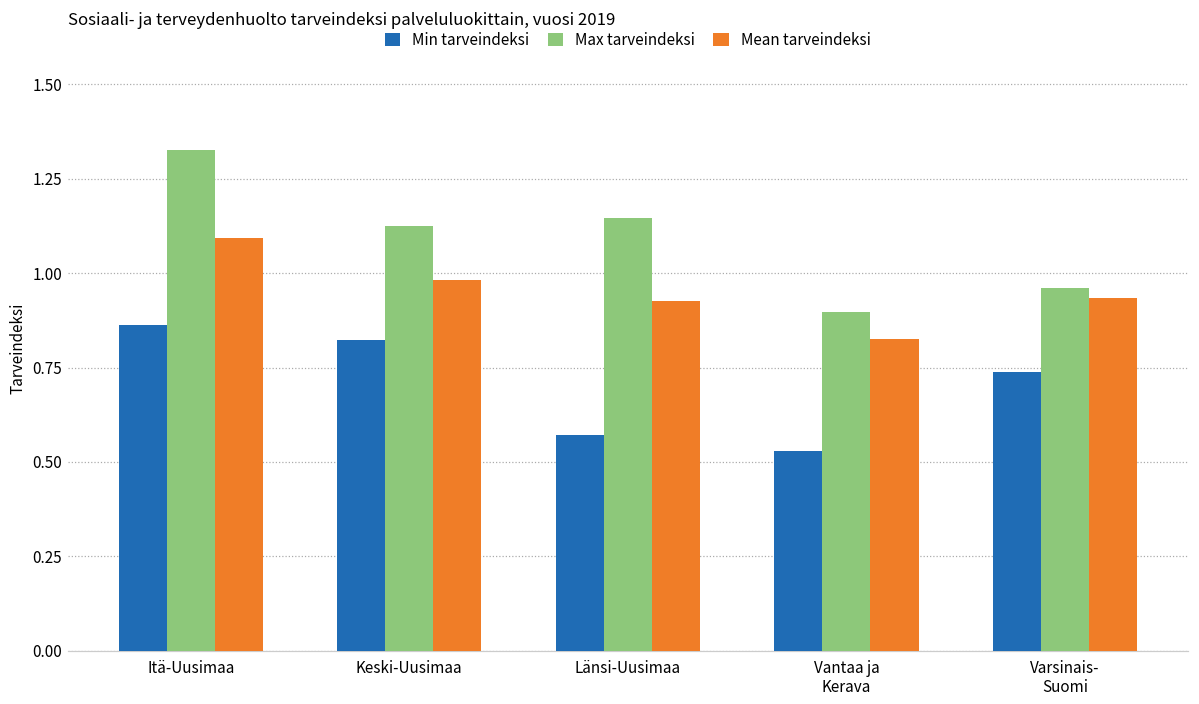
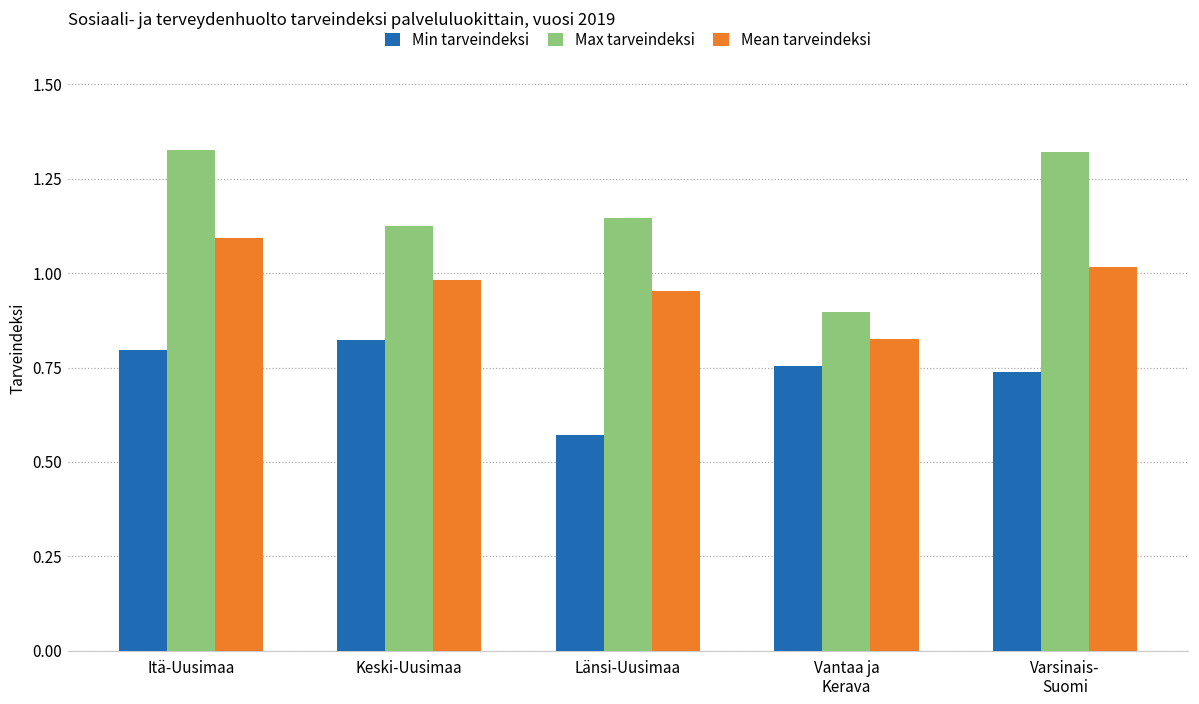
Min tarveindeksi, Itä-Uusimaa: 0.86 -> 0.80
Mean tarveindeksi, Länsi-Uusimaa: 0.93 -> 0.95
Min tarveindeksi, Vantaa ja Kerava: 0.53 -> 0.76
Max tarveindeksi, Varsinais- Suomi: 0.96 -> 1.32
Mean tarveindeksi, Varsinais- Suomi: 0.93 -> 1.02
